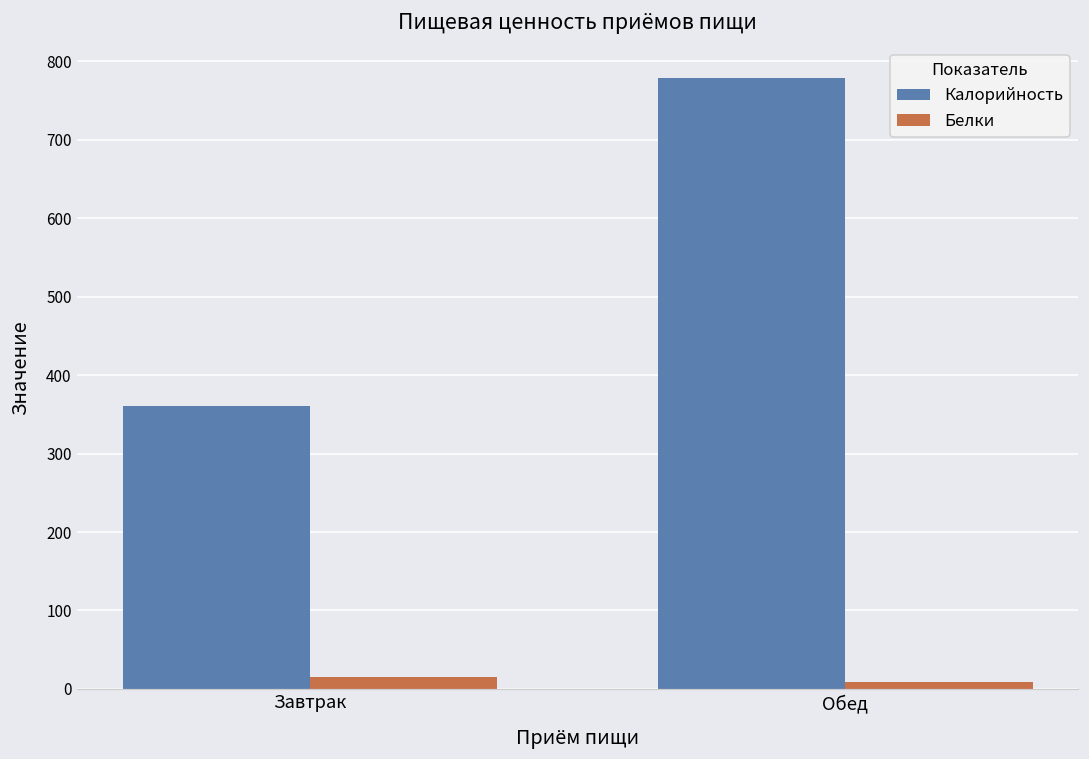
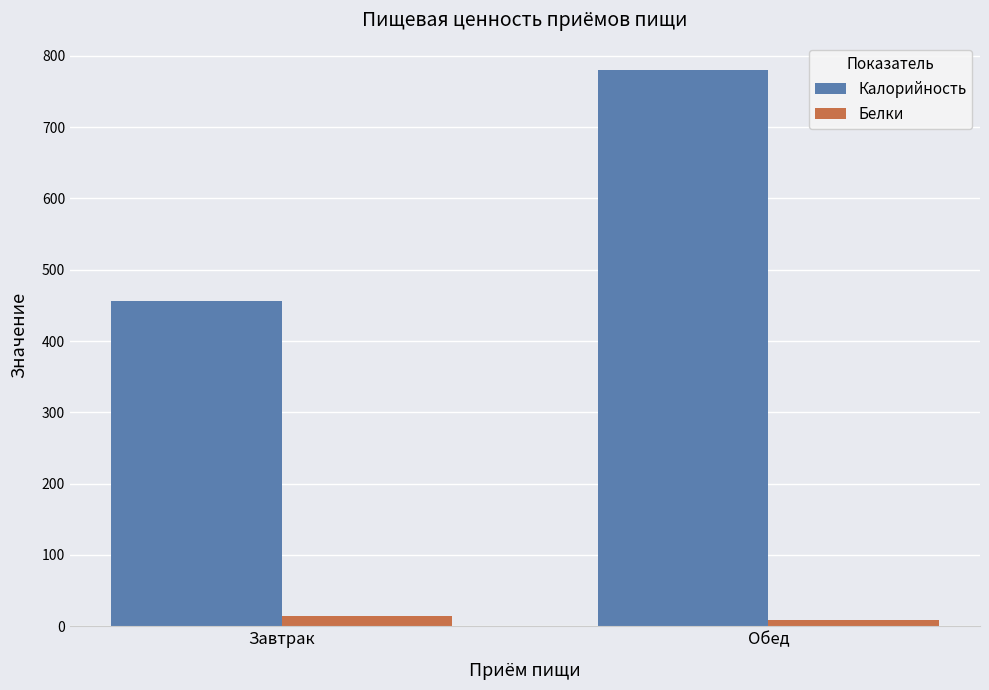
Калорийность, Завтрак: 360 -> 460
